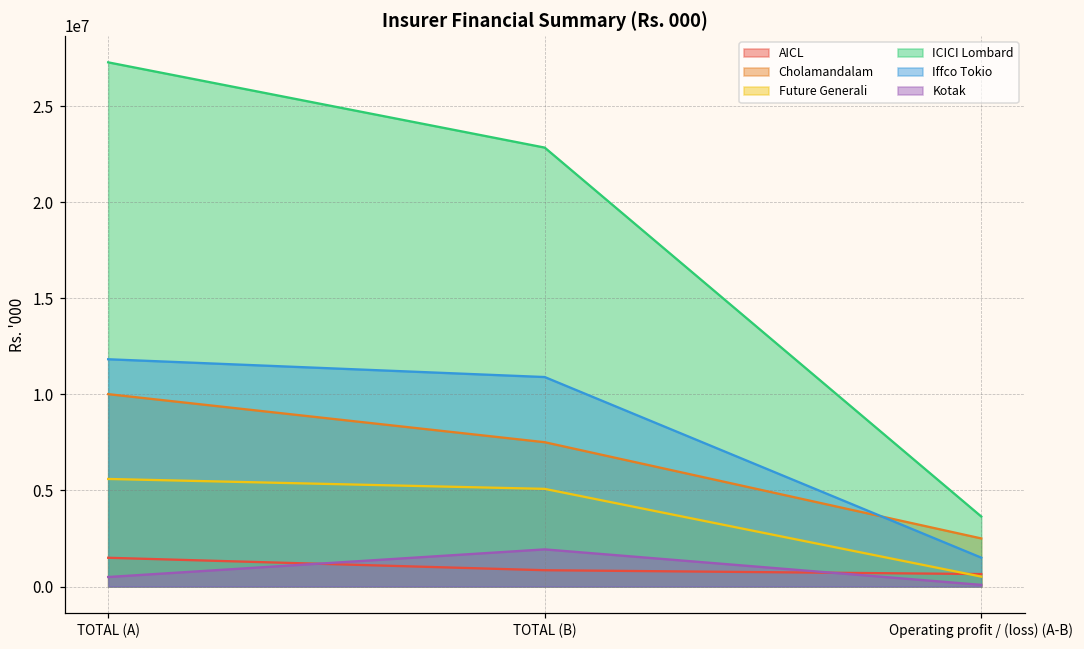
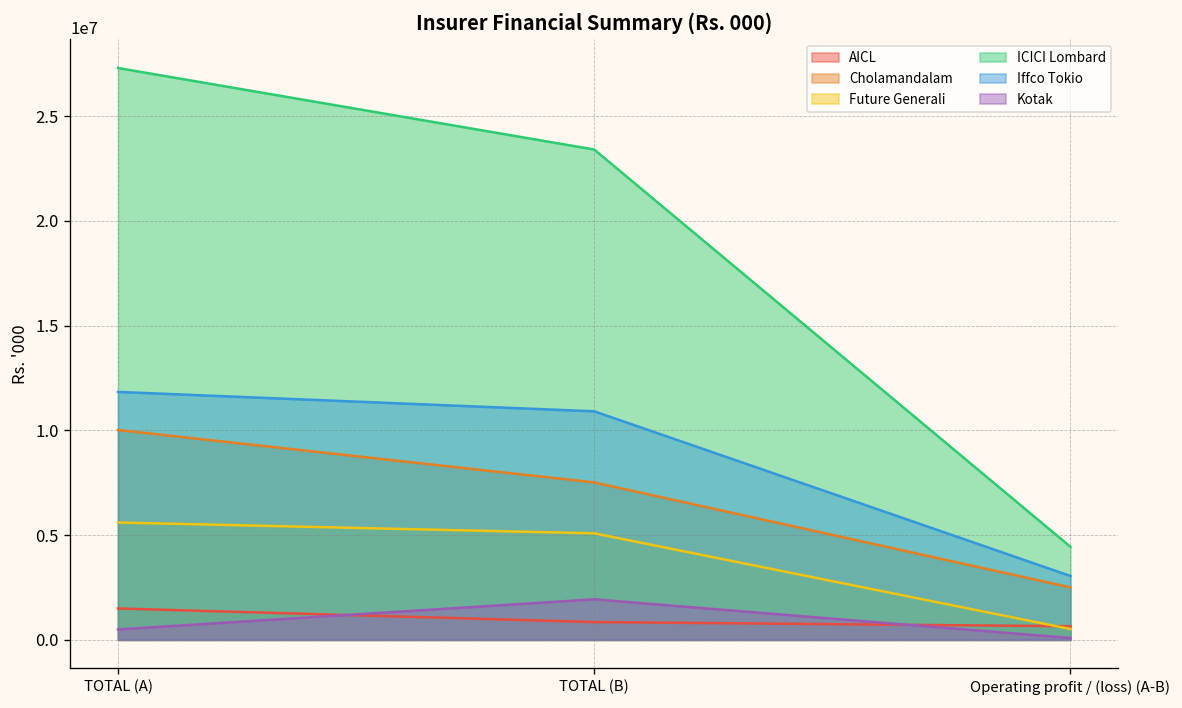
ICICI Lombard, TOTAL (B): 22900000 -> 23400000
ICICI Lombard, Operating profit / (loss) (A-B): 3600000 -> 4400000
Iffco Tokio, Operating profit / (loss) (A-B): 1500000 -> 3000000
